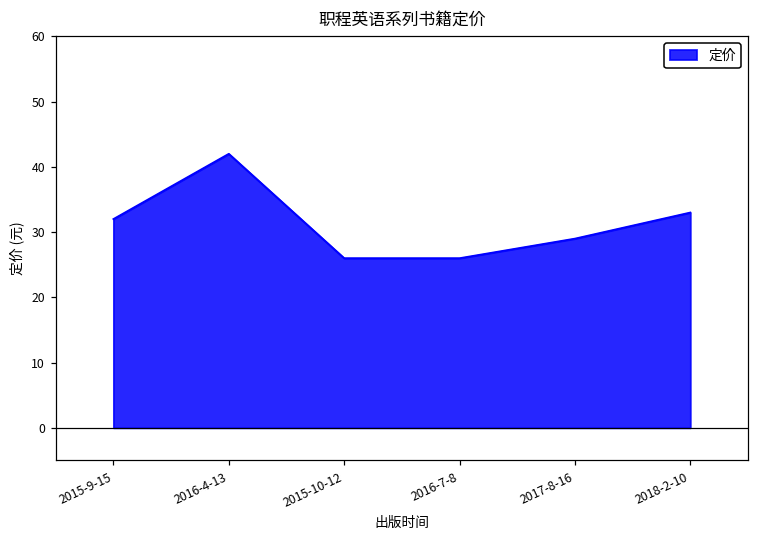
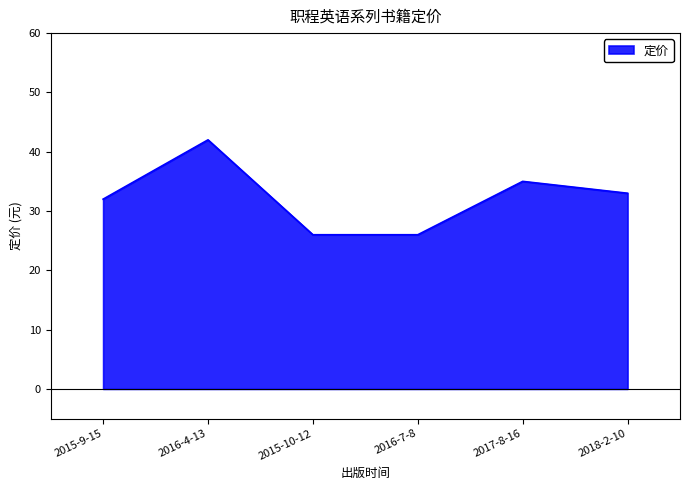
2017-8-16: 29 -> 35
